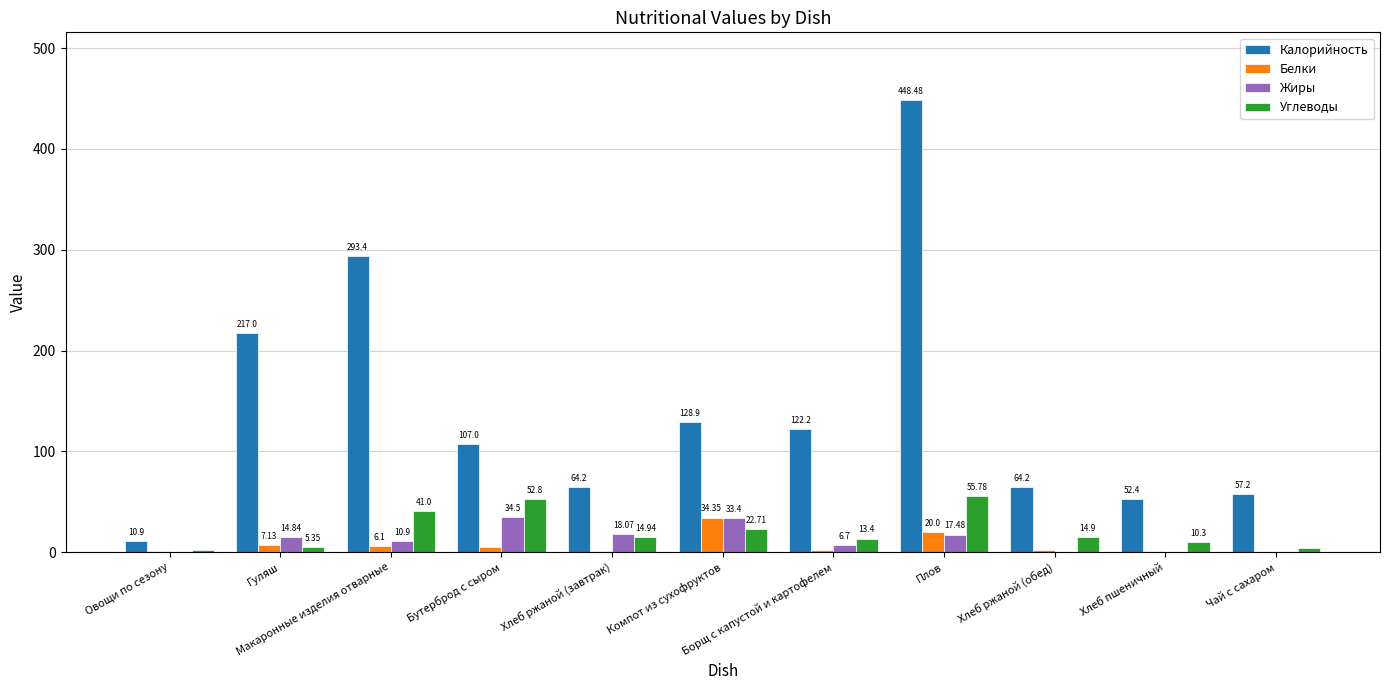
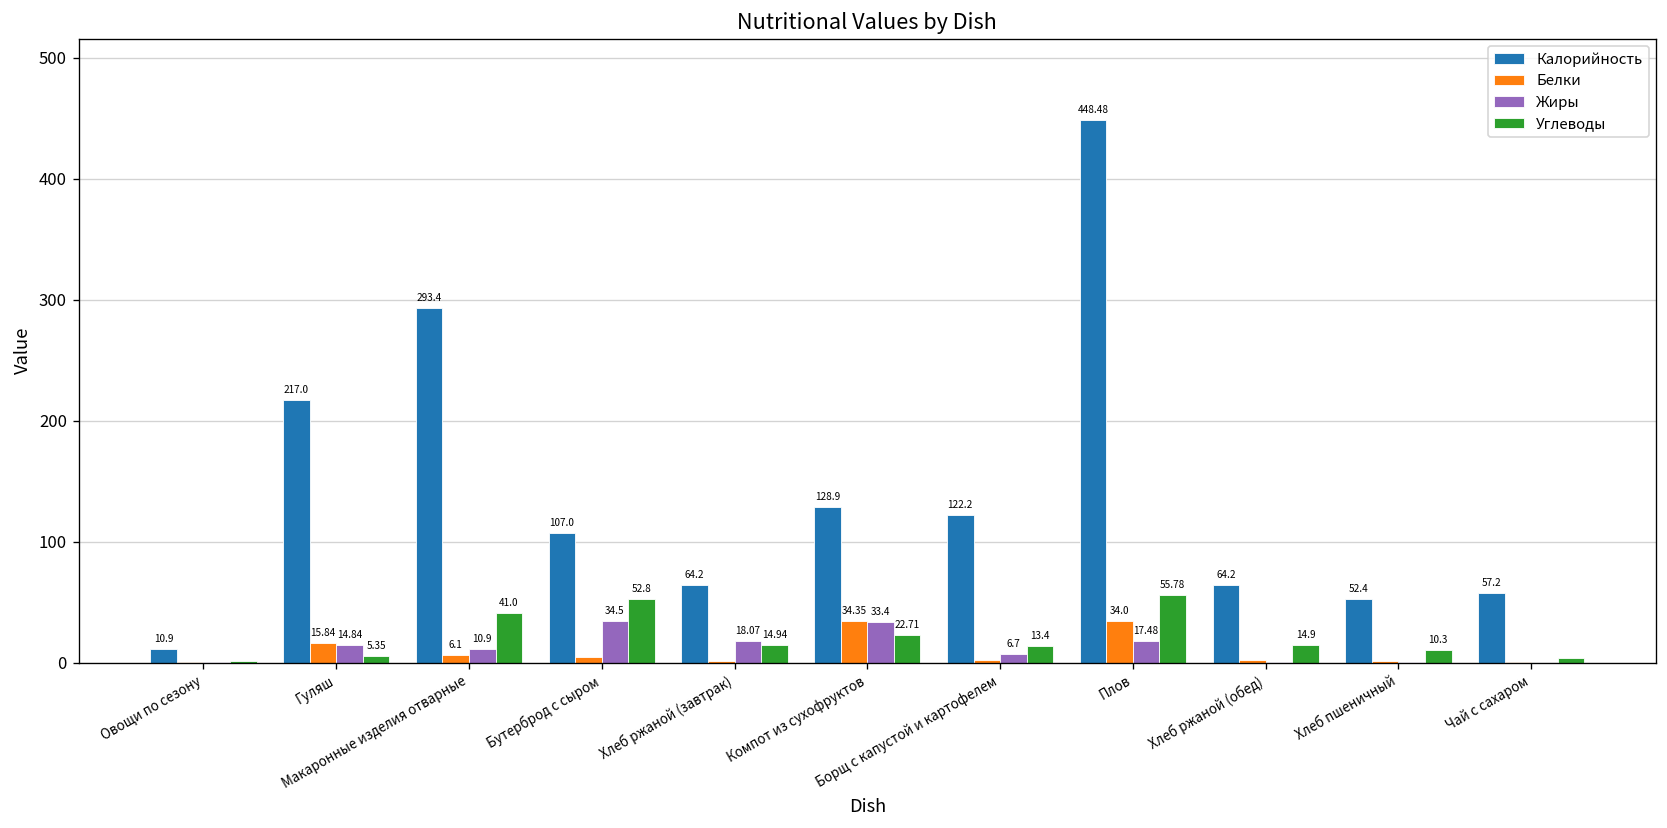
Белки, Гуляш: 7.13 -> 15.84
Белки, Плов: 20.0 -> 34.0
